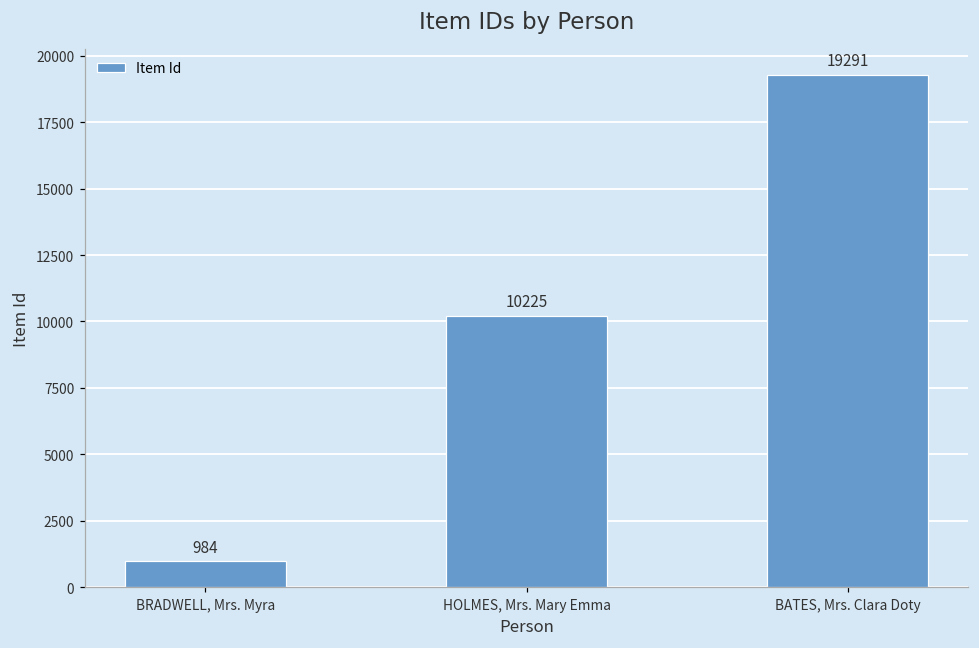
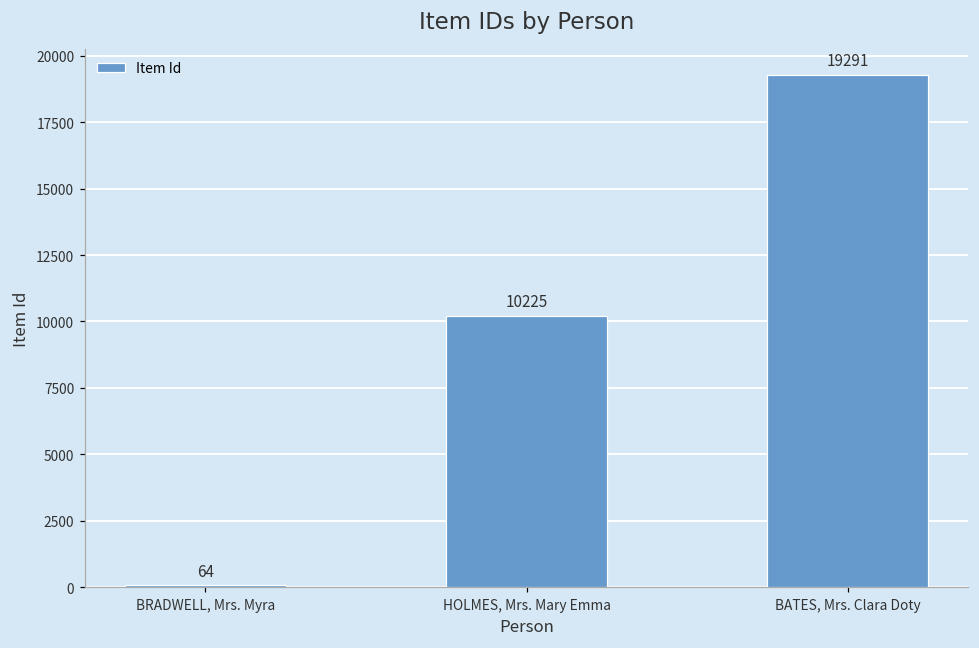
BRADWELL, Mrs. Myra: 984 -> 64
